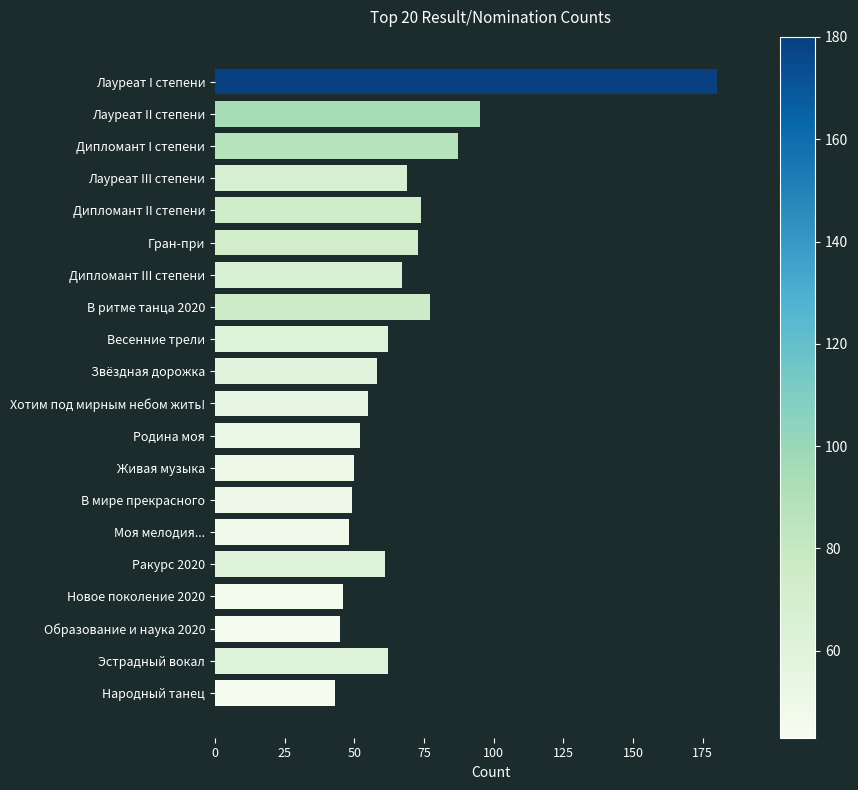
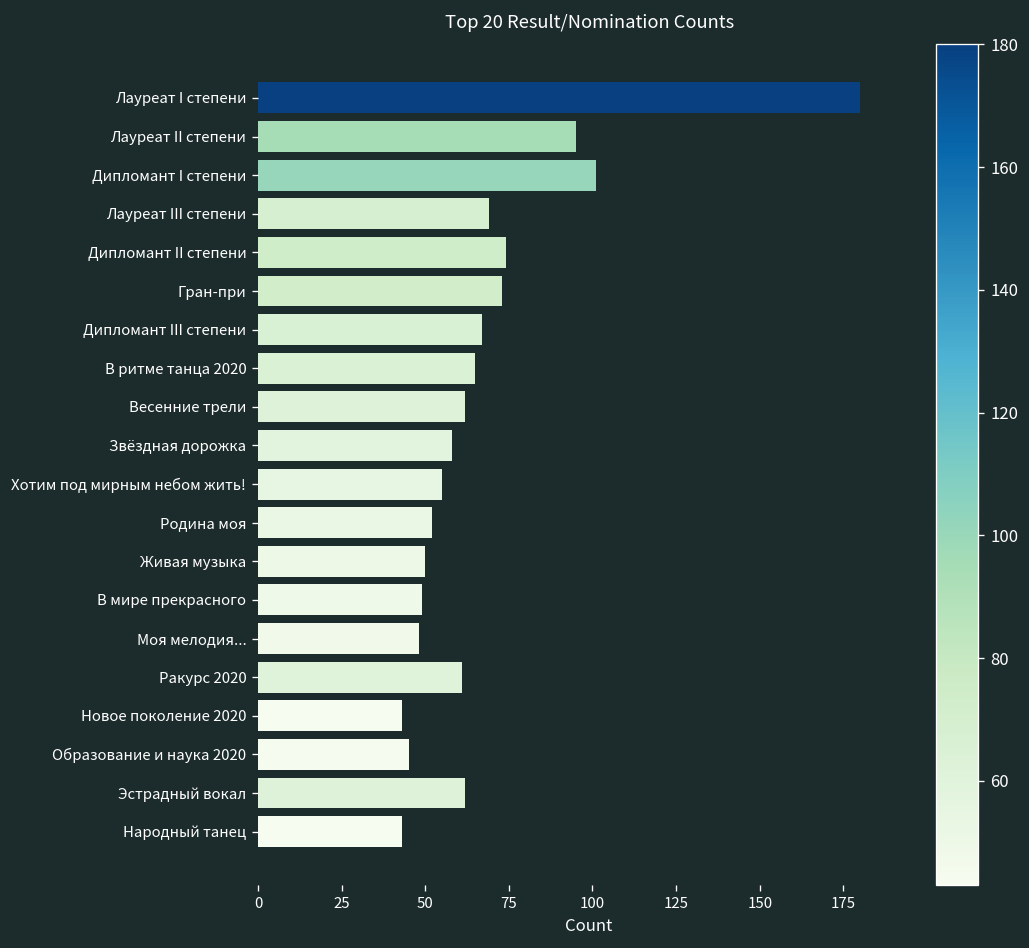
Дипломант I степени: 87 -> 101
В ритме танца 2020: 77 -> 65
Новое поколение 2020: 46 -> 43
